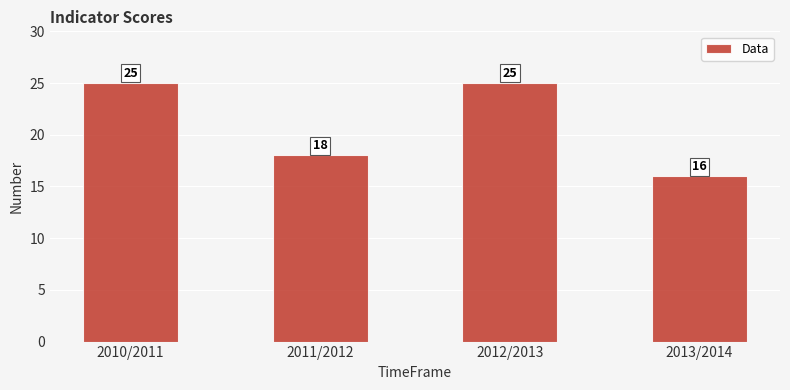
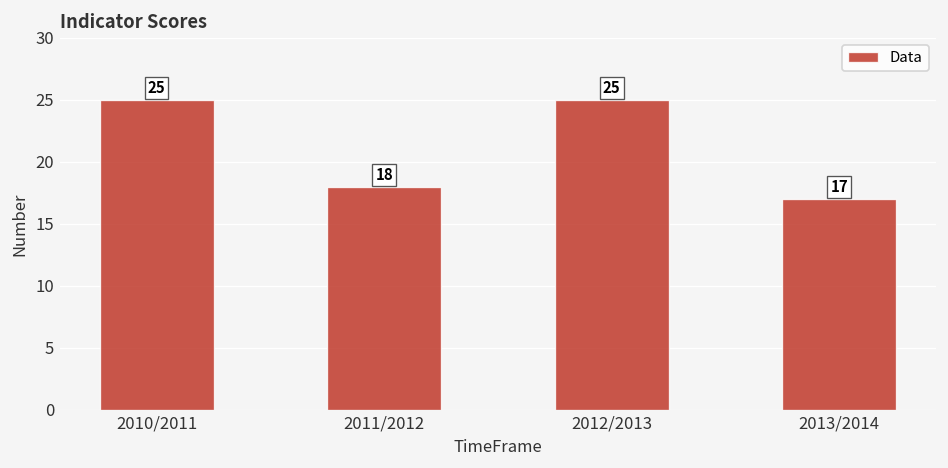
2013/2014: 16 -> 17
